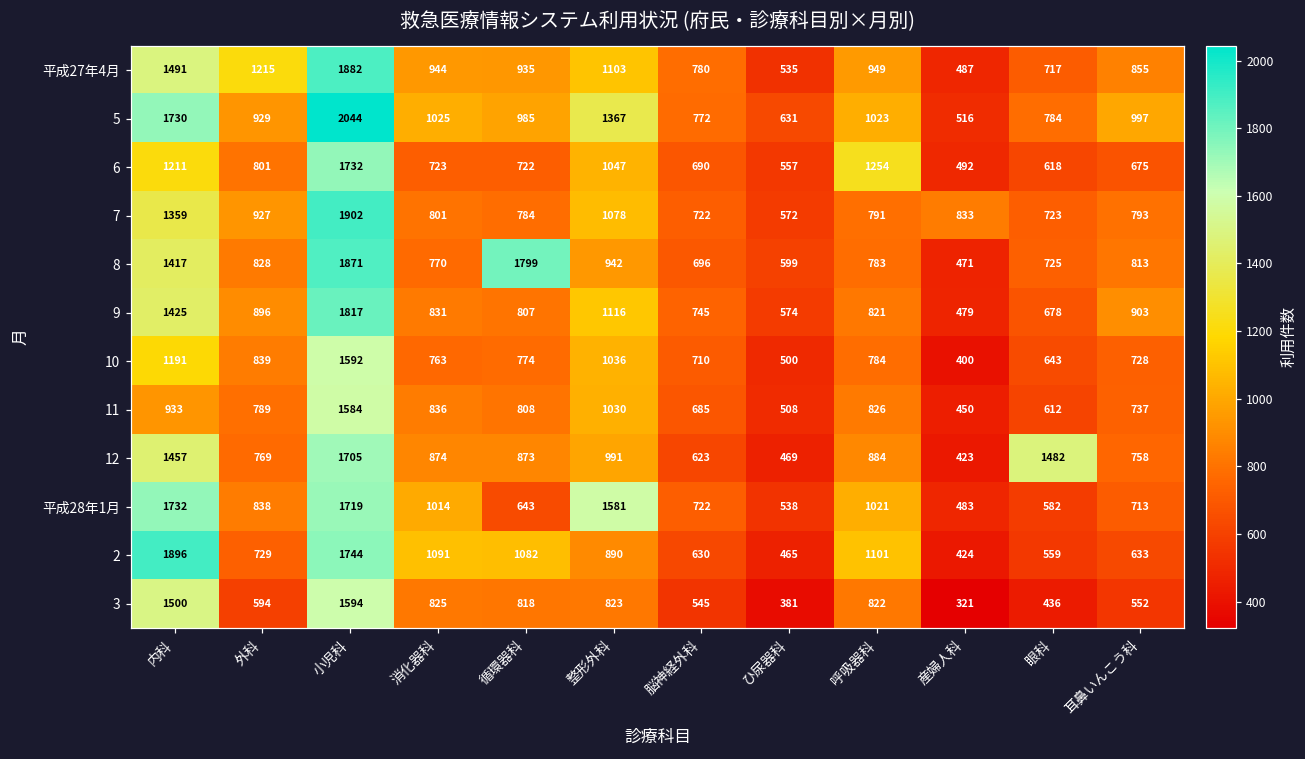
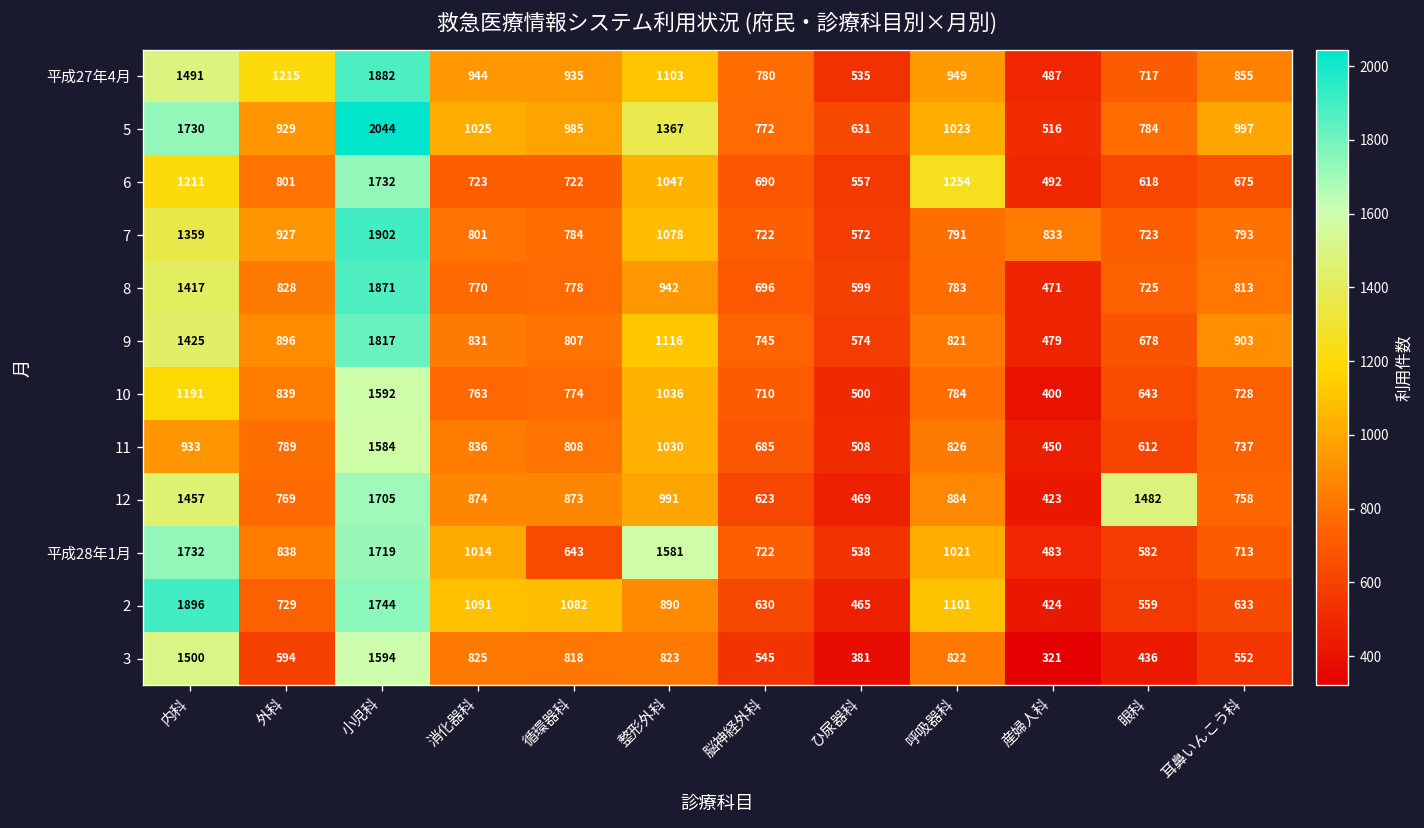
8, 循環器科: 1799 -> 778
